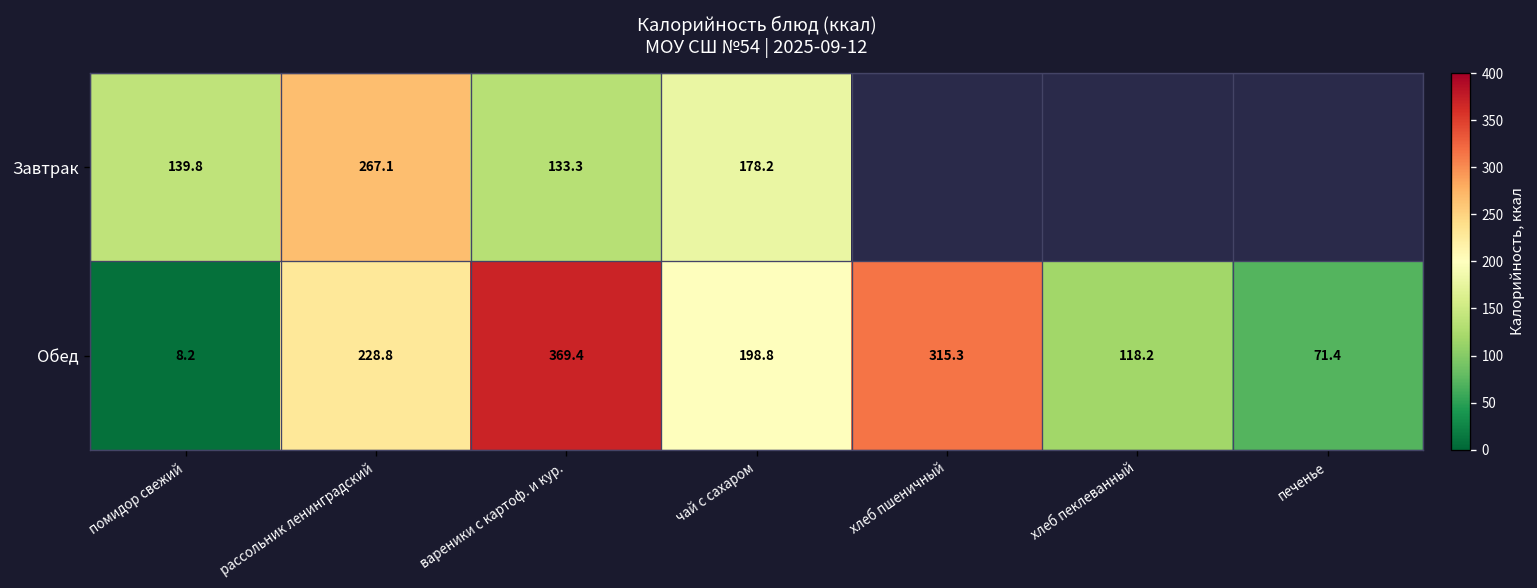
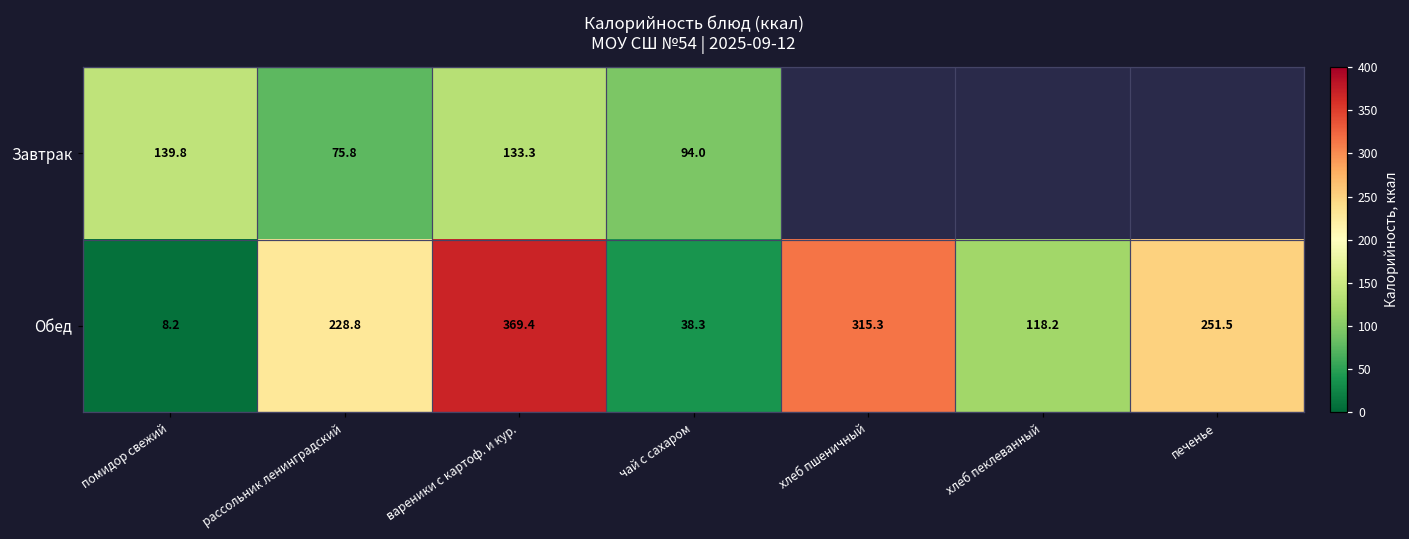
Завтрак, рассольник ленинградский: 267.1 -> 75.8
Завтрак, чай с сахаром: 178.2 -> 94.0
Обед, чай с сахаром: 198.8 -> 38.3
Обед, печенье: 71.4 -> 251.5
